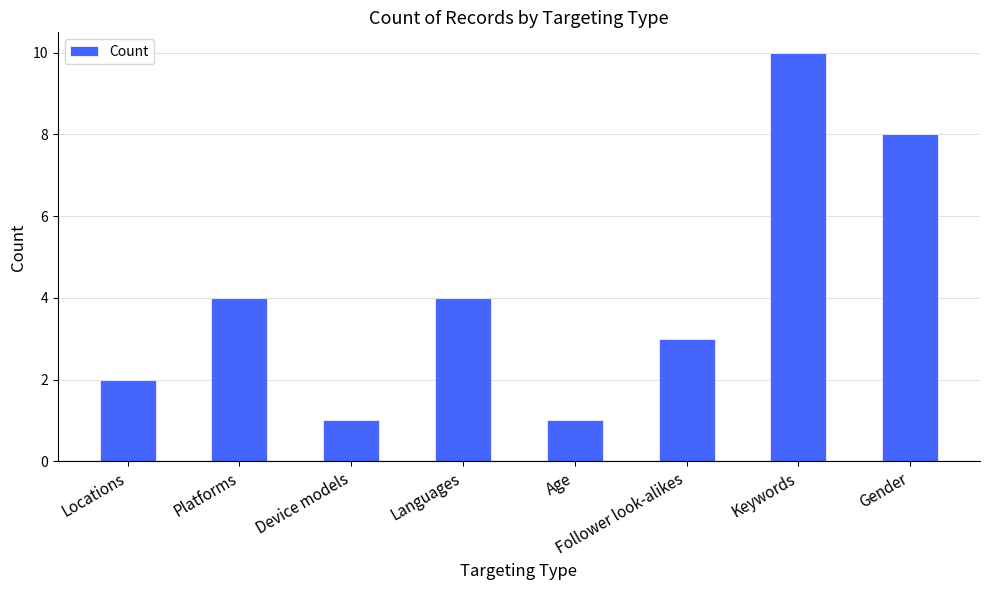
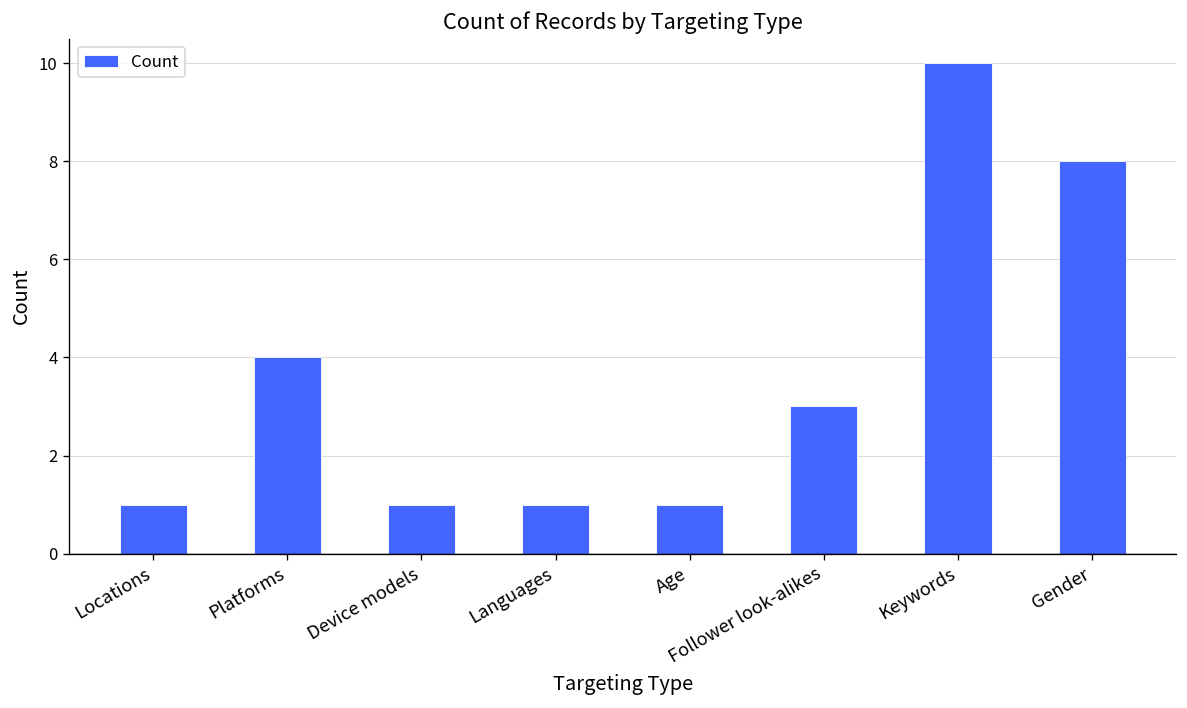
Locations: 2 -> 1
Languages: 4 -> 1
